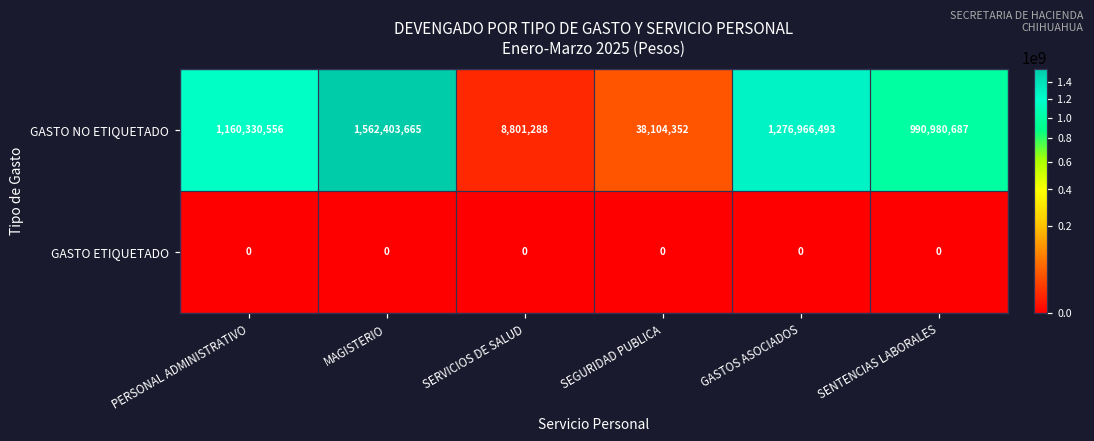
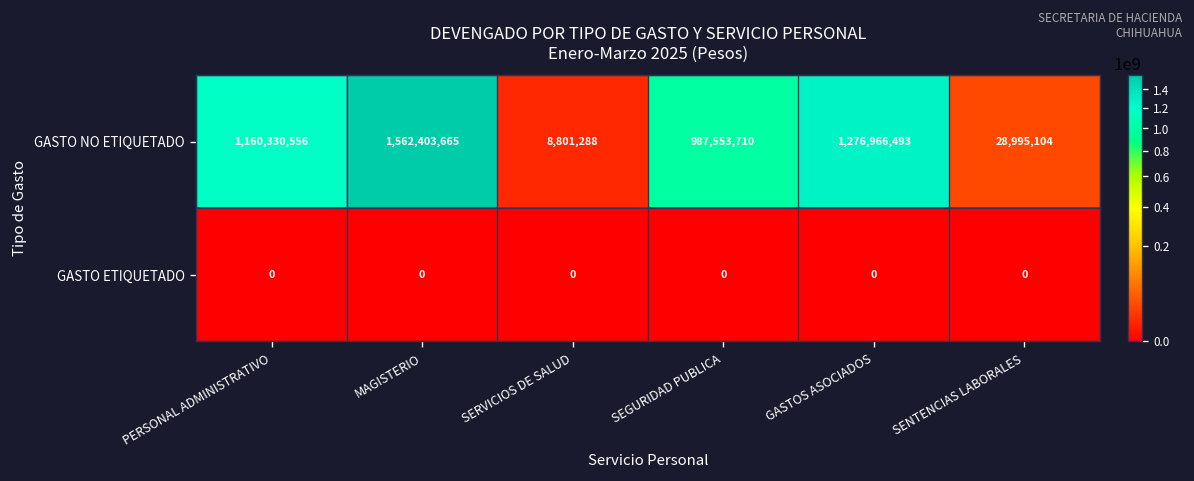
GASTO NO ETIQUETADO, SEGURIDAD PUBLICA: 38,104,352 -> 987,553,710
GASTO NO ETIQUETADO, SENTENCIAS LABORALES: 990,980,687 -> 28,995,104
